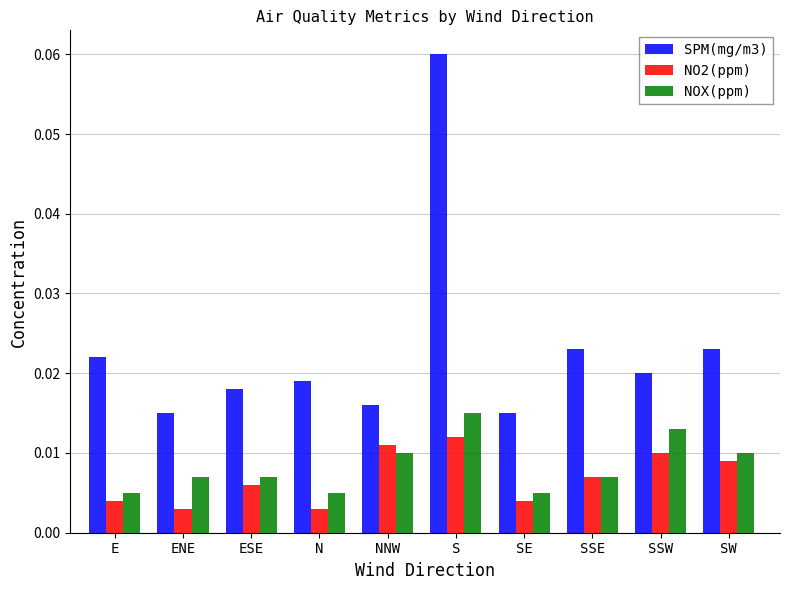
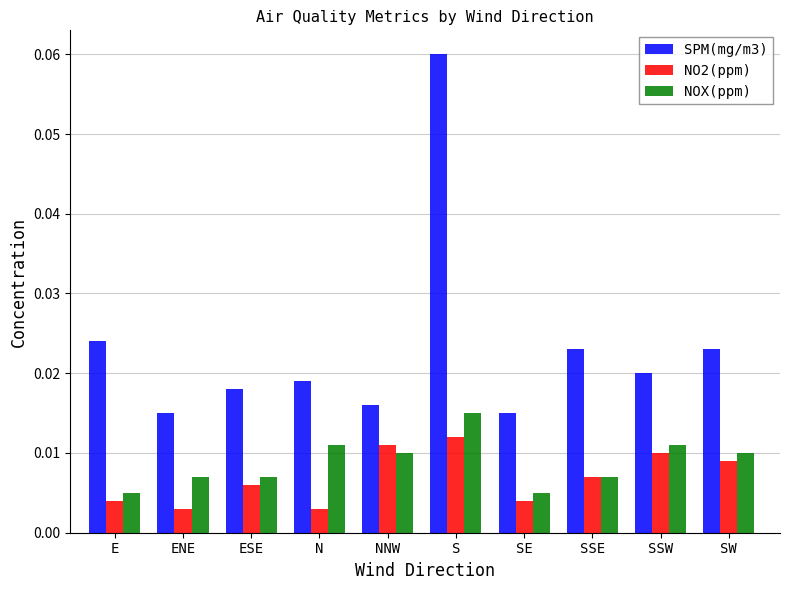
SPM(mg/m3), E: 0.022 -> 0.024
NOX(ppm), N: 0.005 -> 0.011
NOX(ppm), SSW: 0.013 -> 0.011
